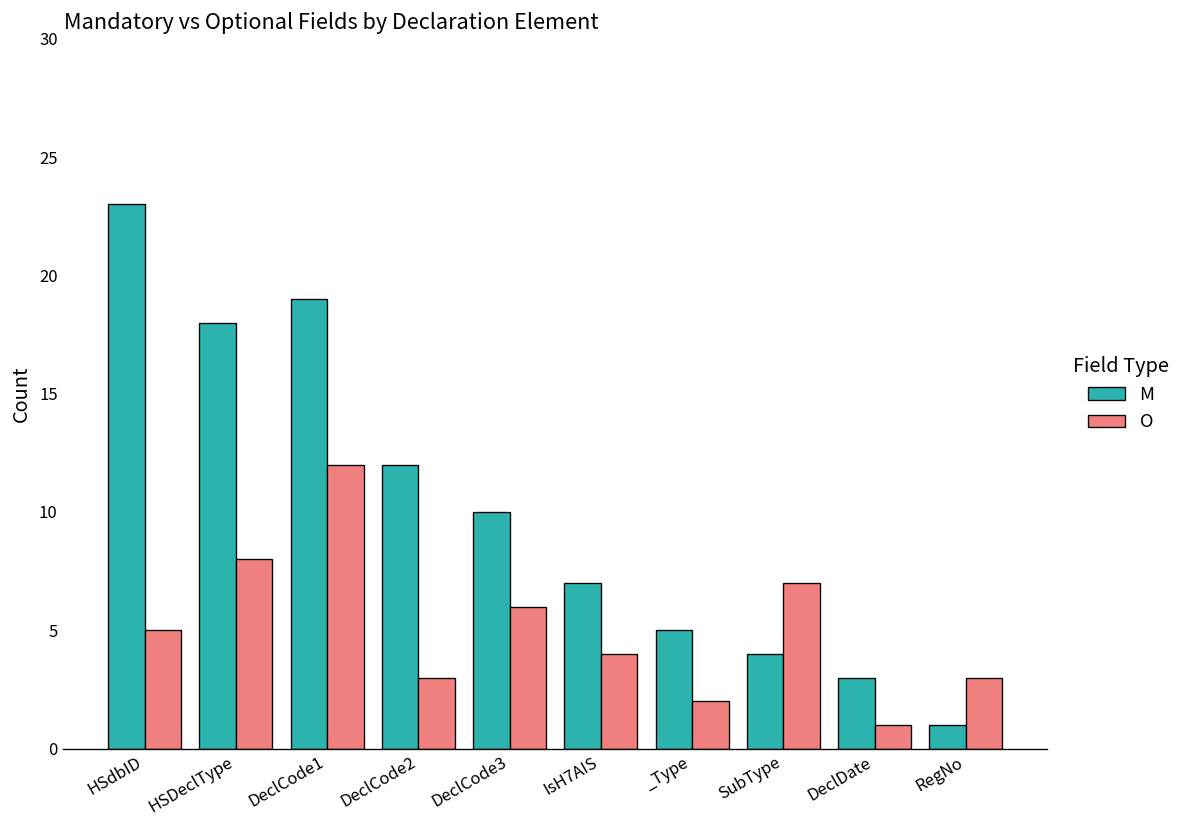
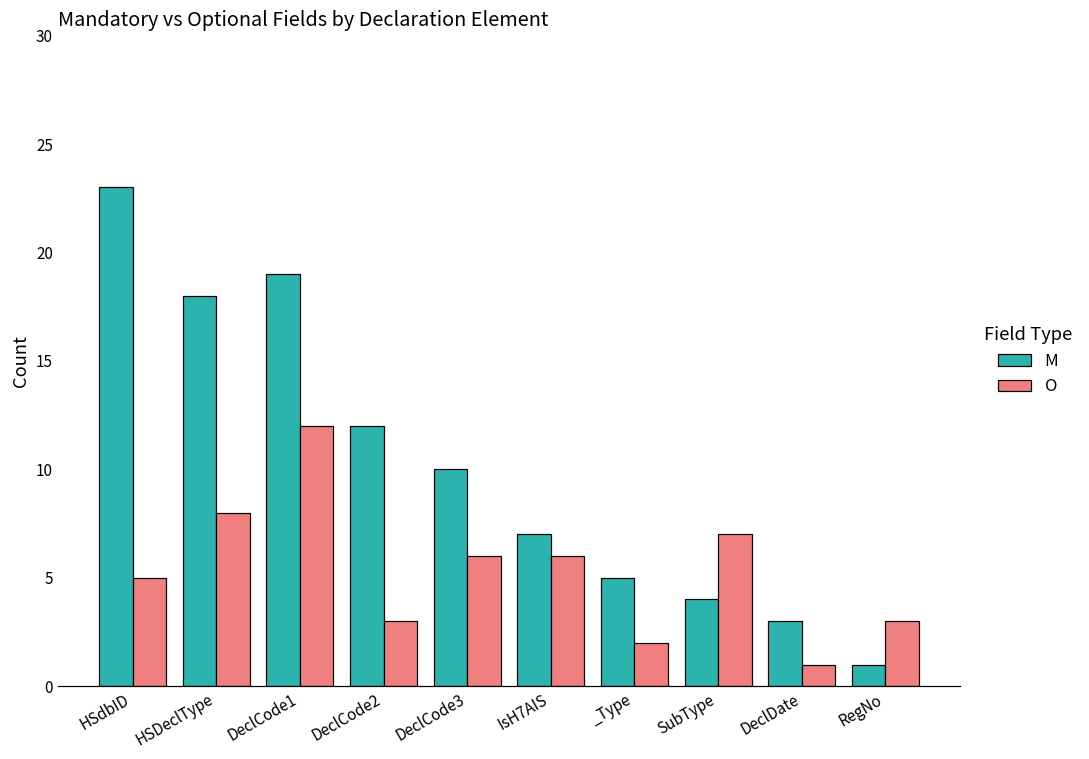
O, IsH7AIS: 4 -> 6
